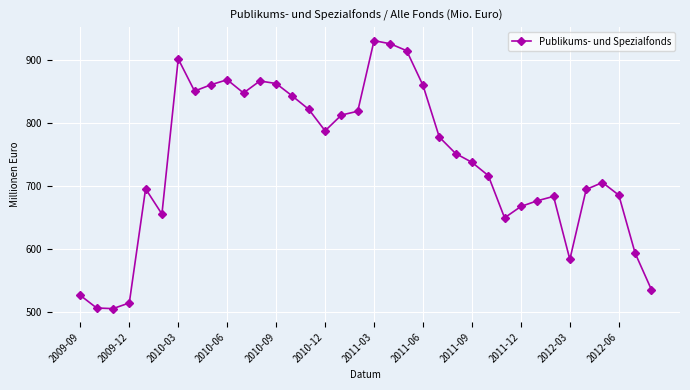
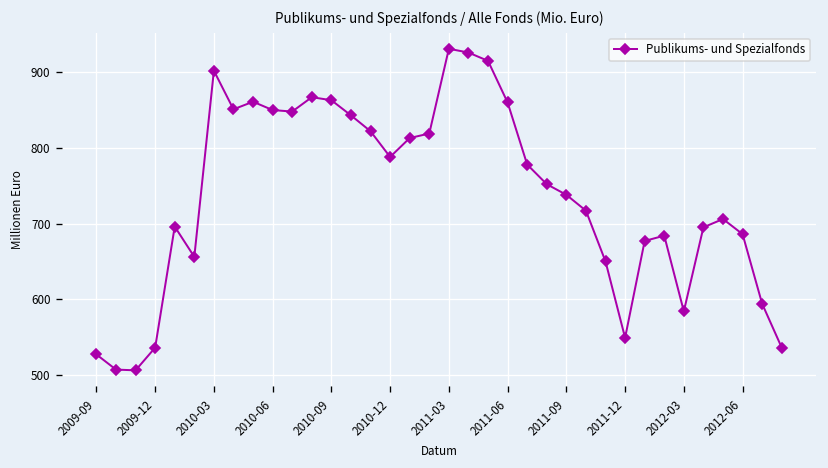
2009-12: 520 -> 540
2010-06: 870 -> 850
2011-12: 670 -> 550
